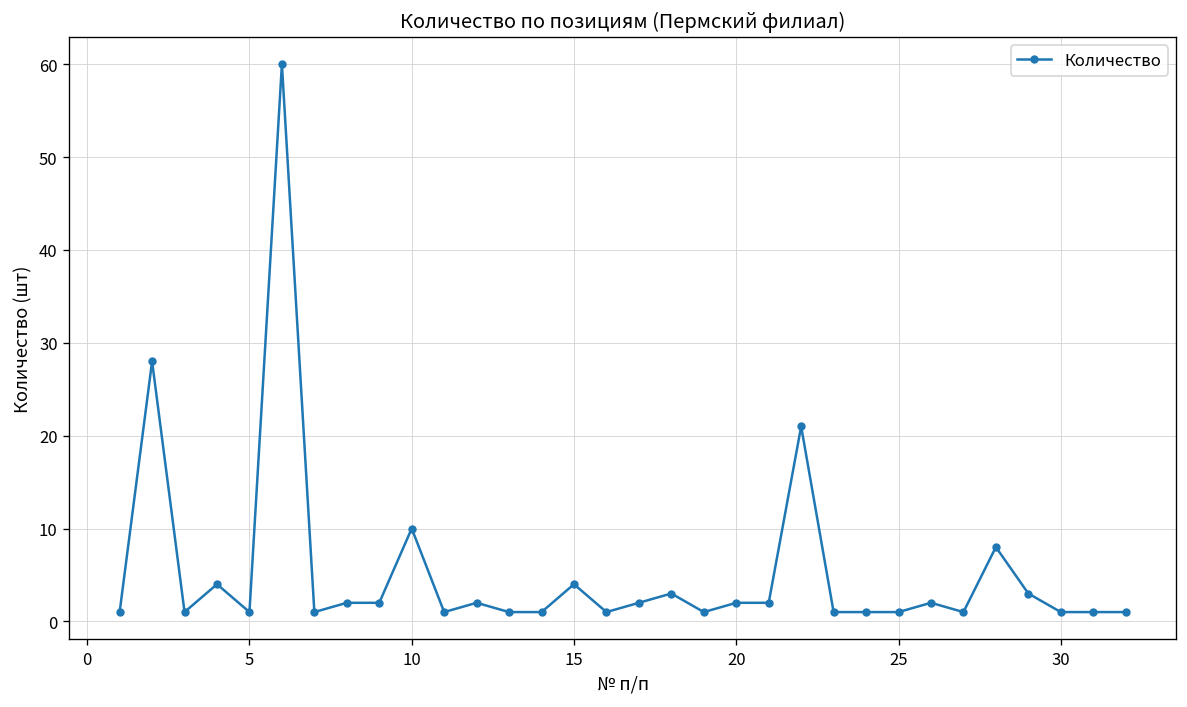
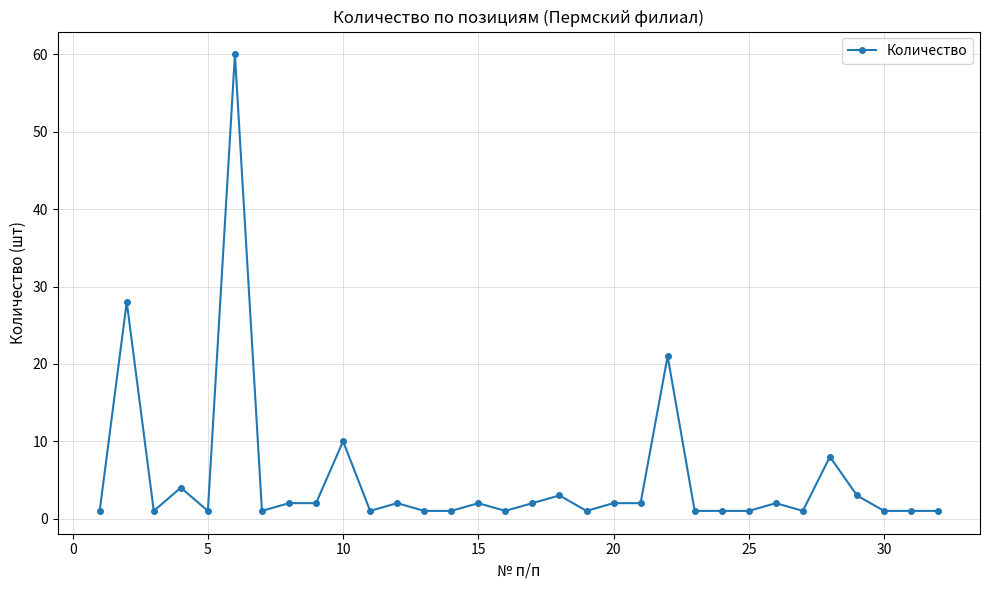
15: 4 -> 2
